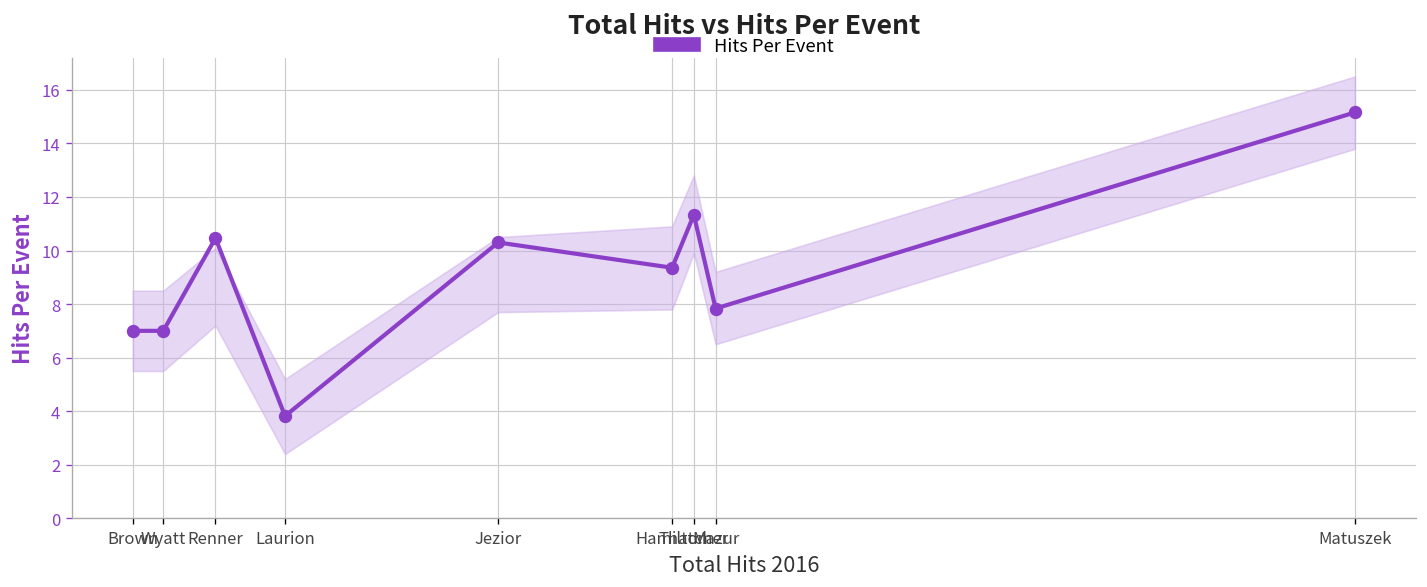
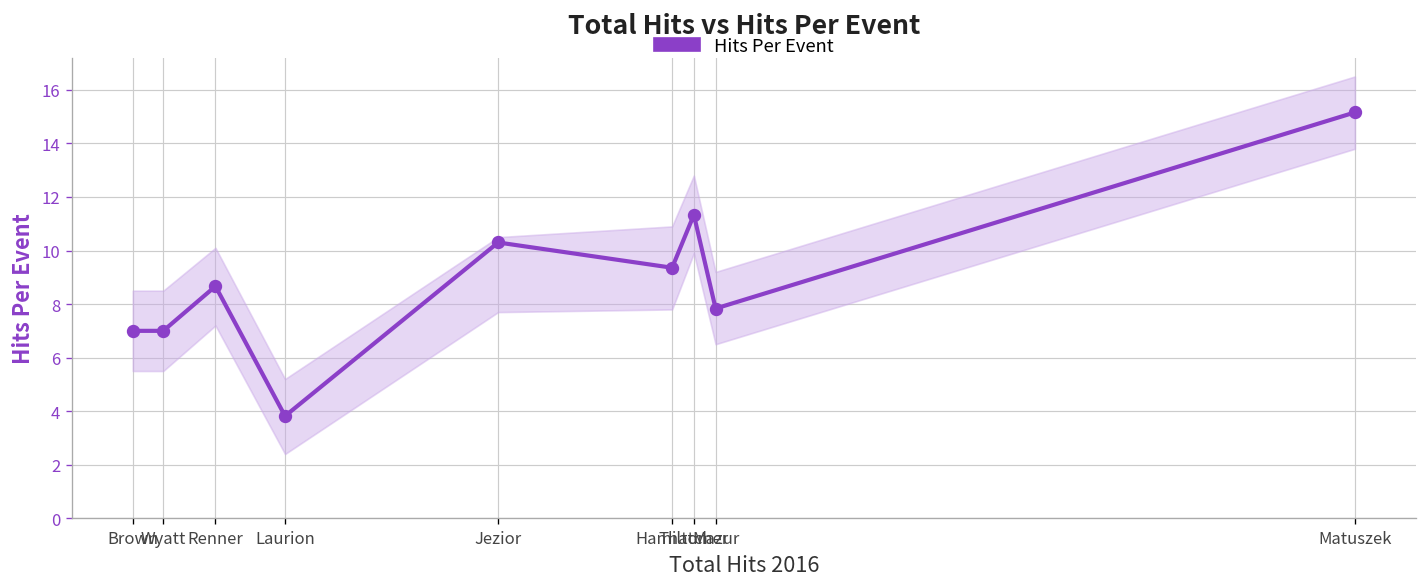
Hits Per Event, Renner: 10.5 -> 8.7
